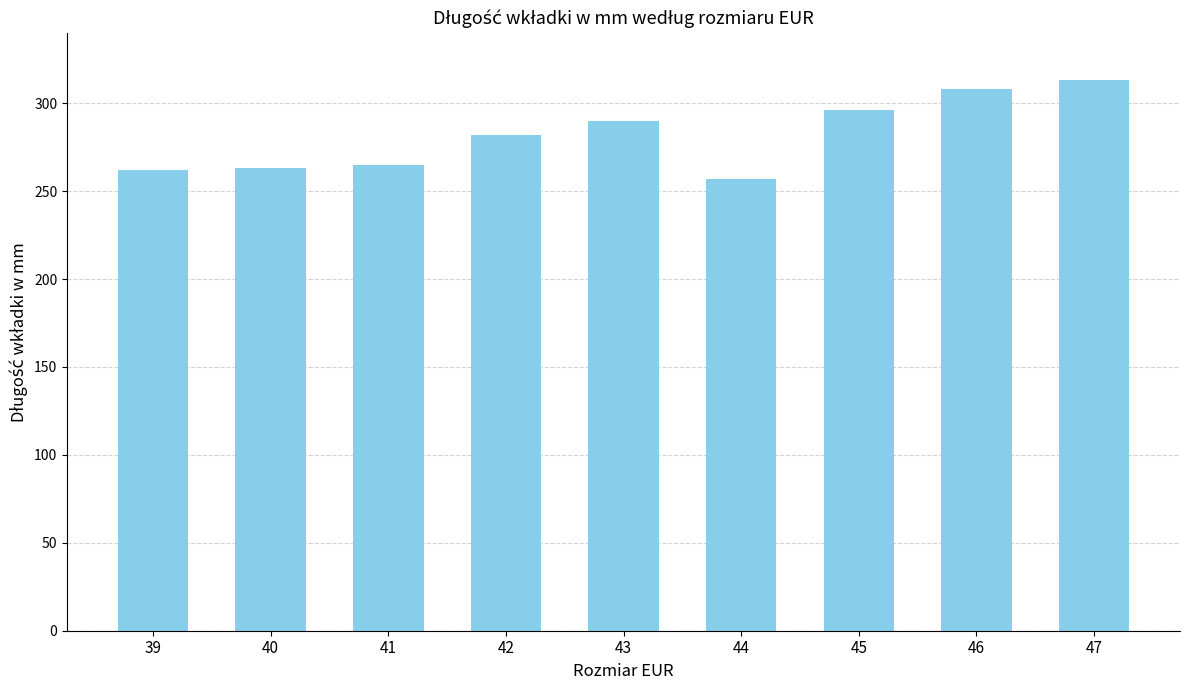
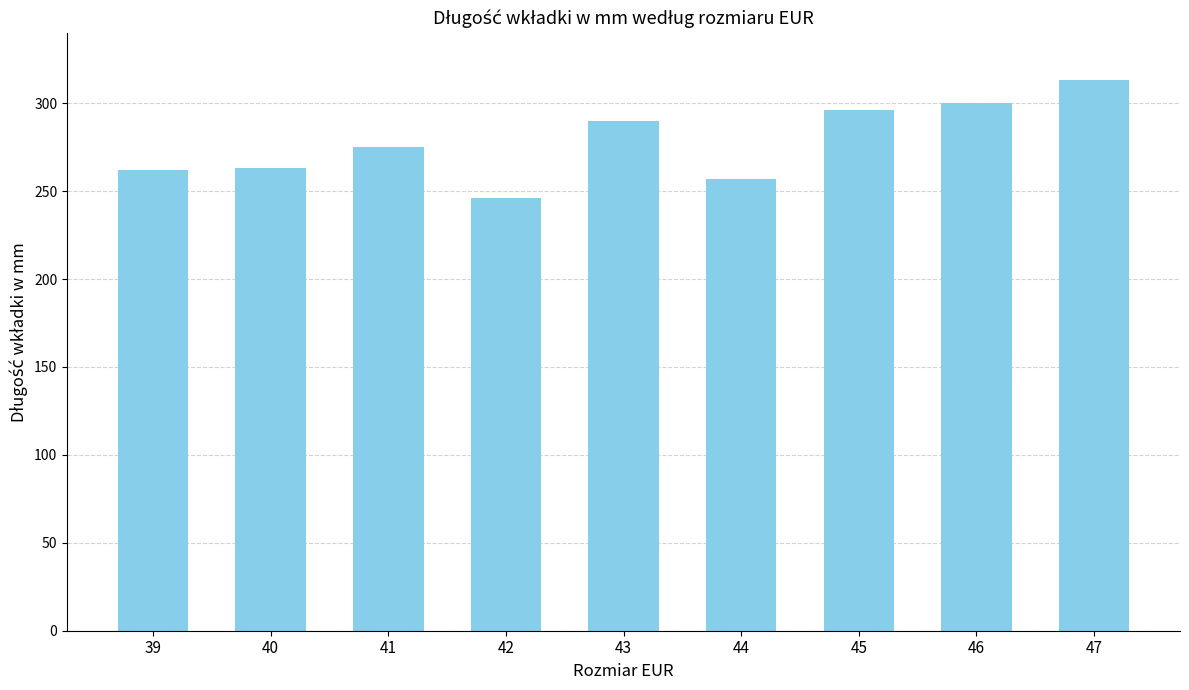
41: 265 -> 275
42: 282 -> 246
46: 308 -> 300
